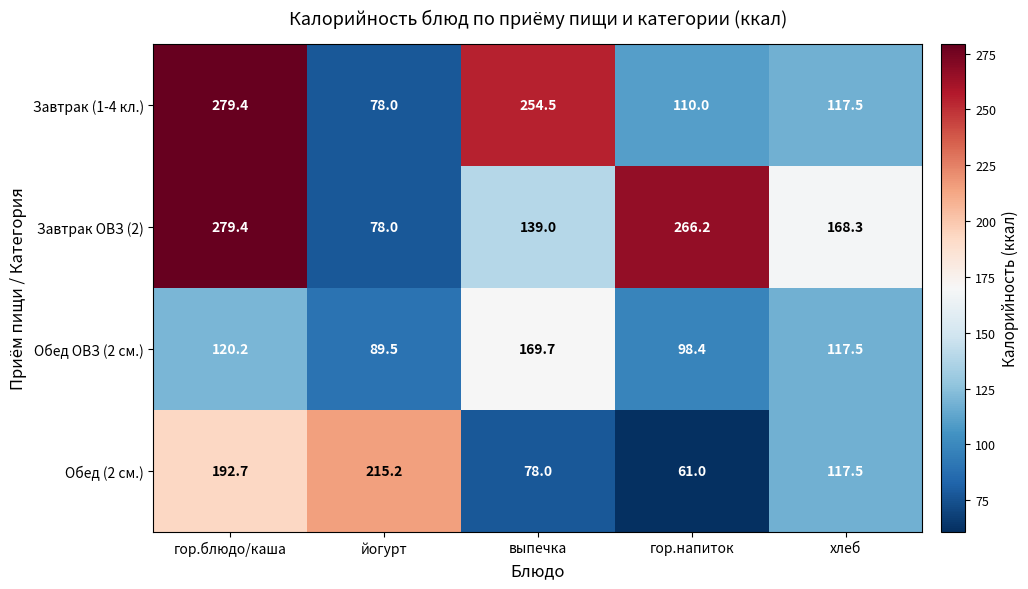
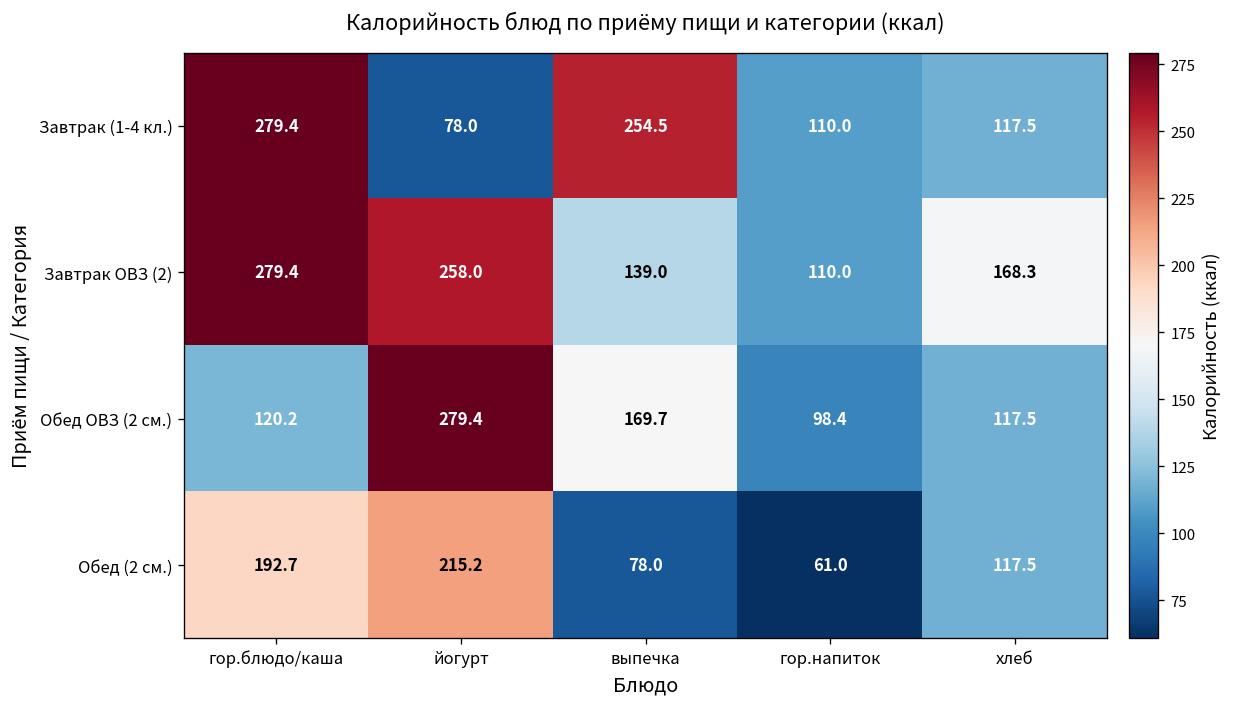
Завтрак ОВЗ (2), йогурт: 78.0 -> 258.0
Завтрак ОВЗ (2), гор.напиток: 266.2 -> 110.0
Обед ОВЗ (2 см.), йогурт: 89.5 -> 279.4
